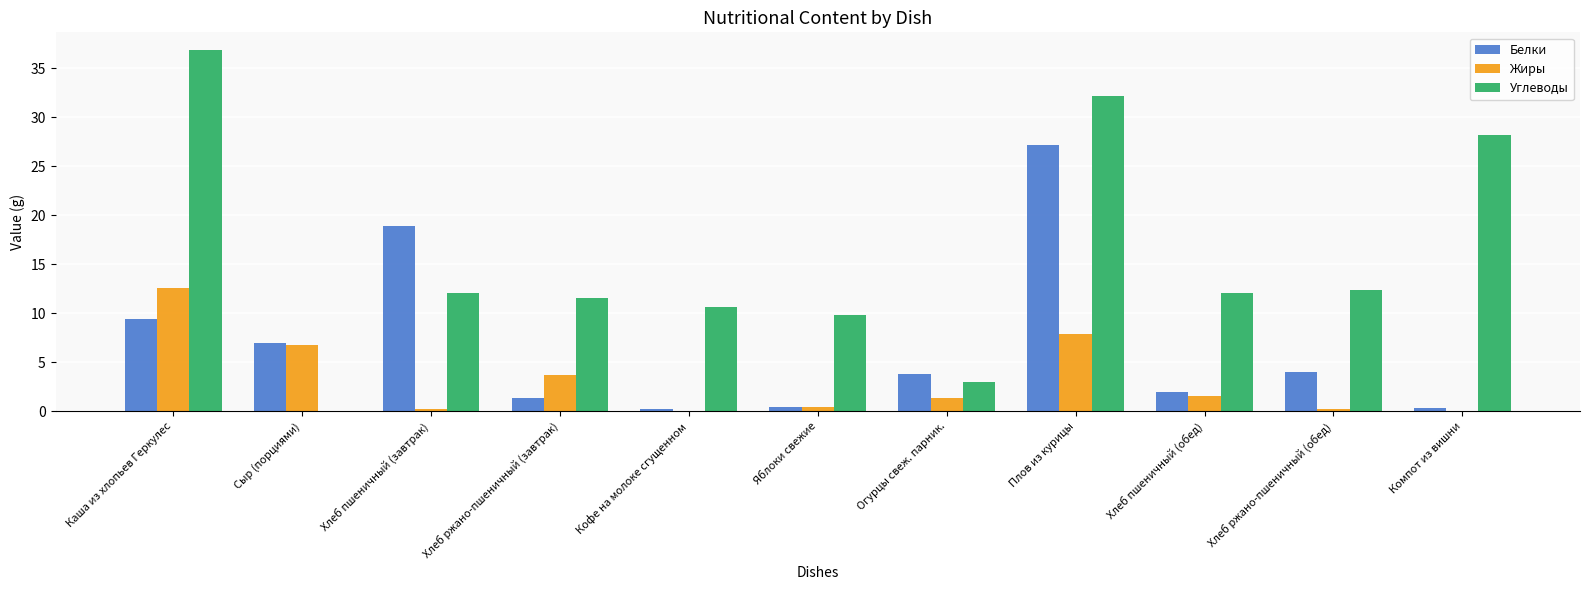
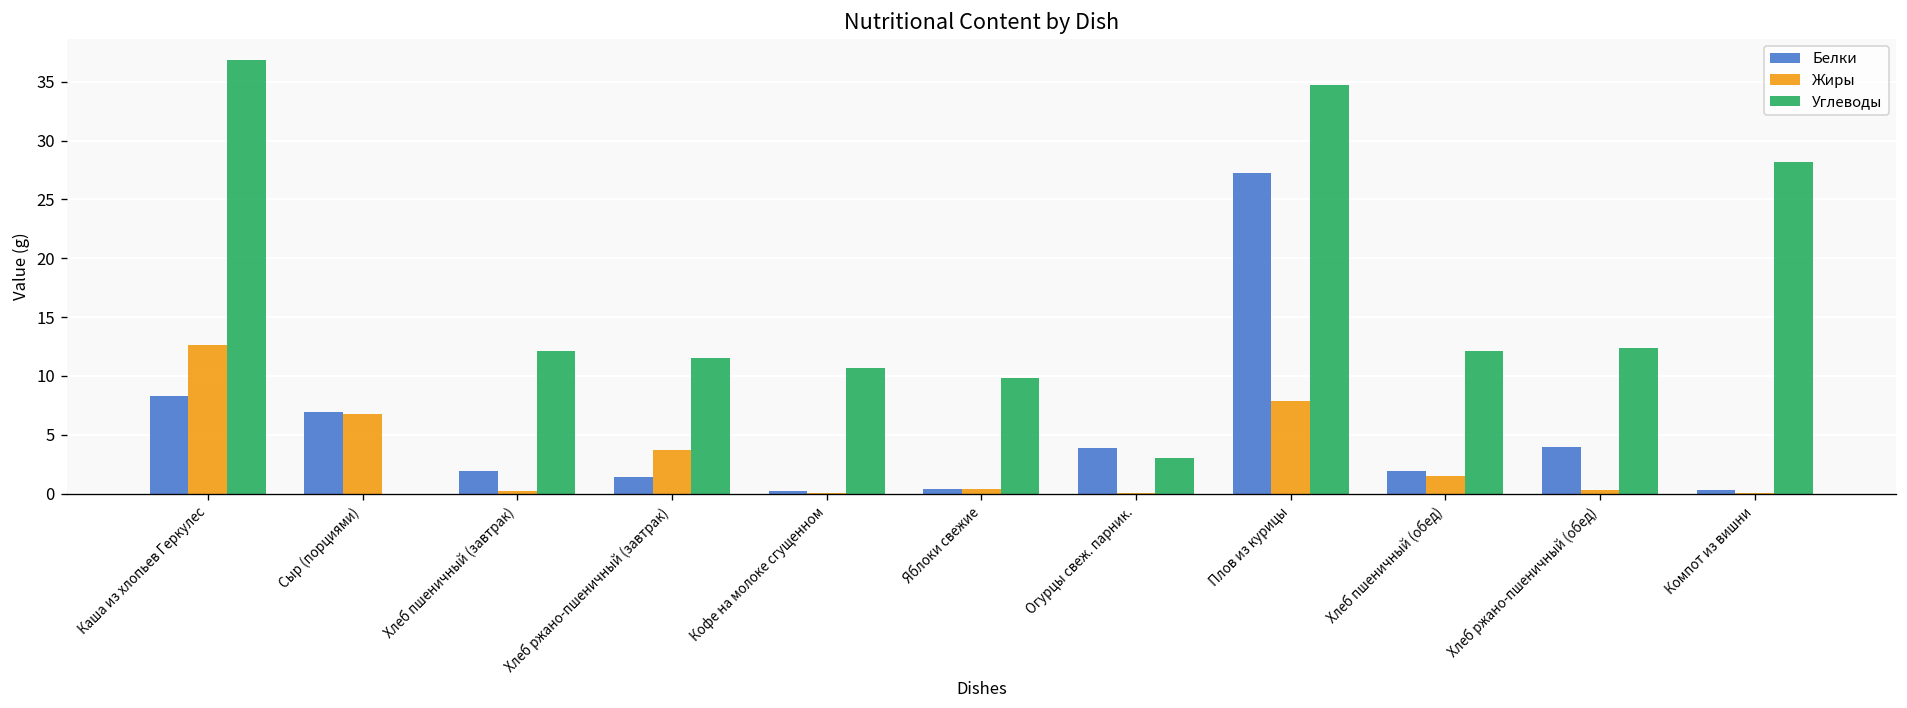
Белки, Каша из хлопьев Геркулес: 9 -> 8
Белки, Хлеб пшеничный (завтрак): 19 -> 2
Жиры, Огурцы свеж. парник.: 1 -> 0
Углеводы, Плов из курицы: 32 -> 35
